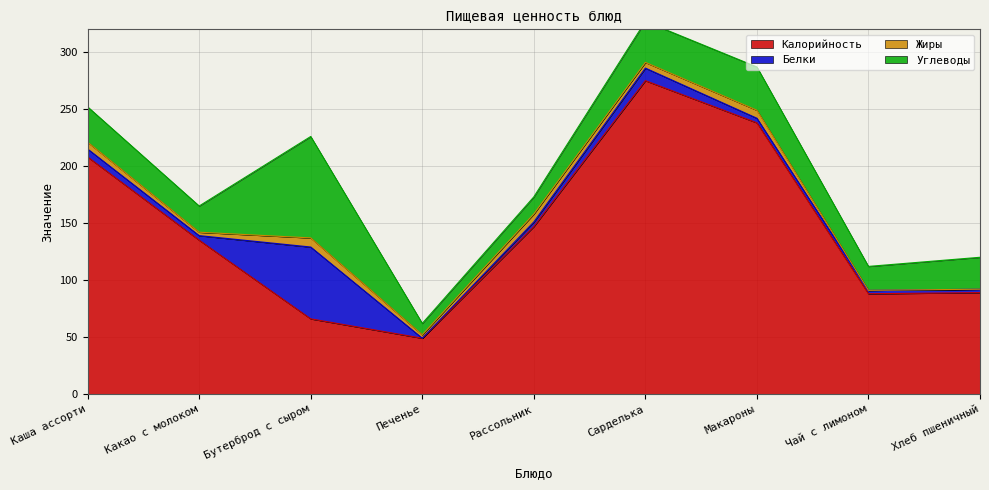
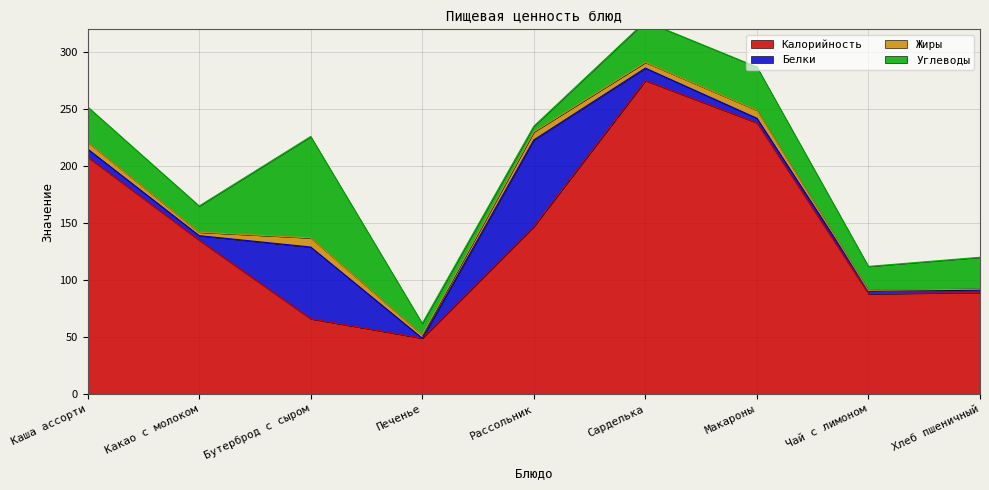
Белки, Рассольник: 4 -> 76
Углеводы, Рассольник: 15 -> 5
